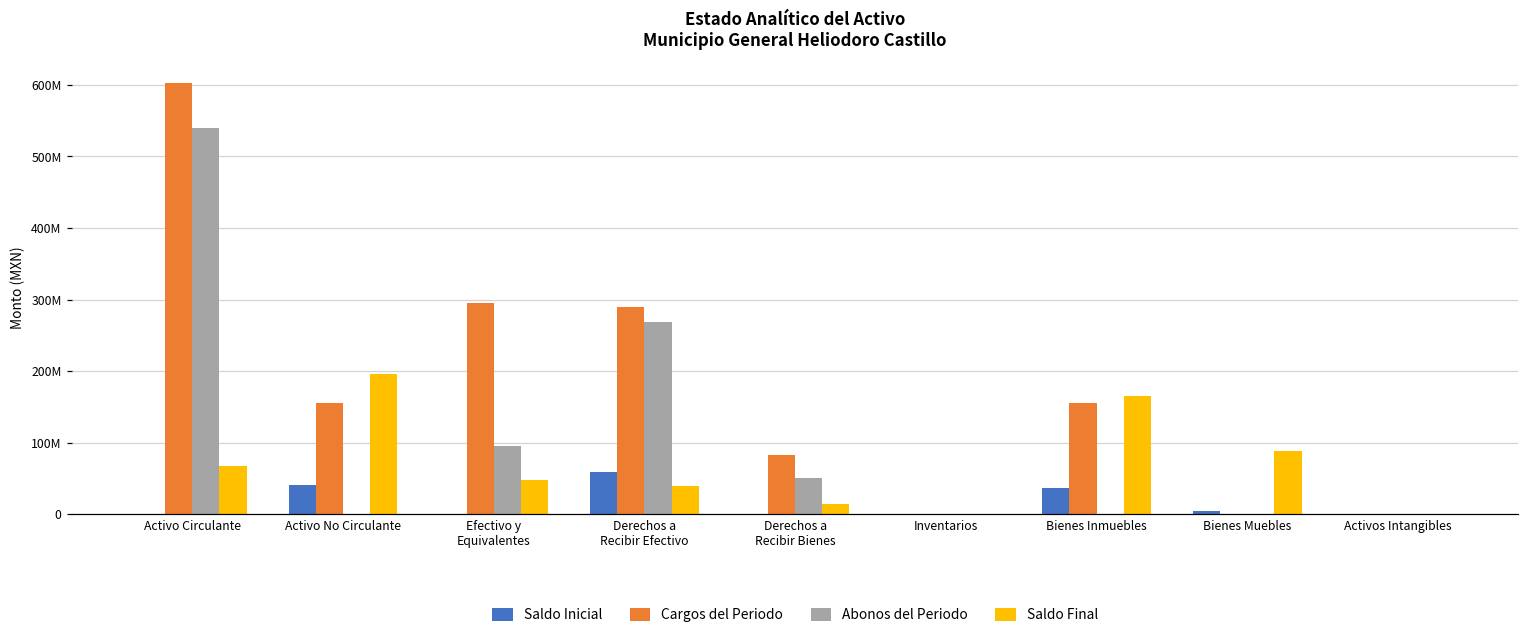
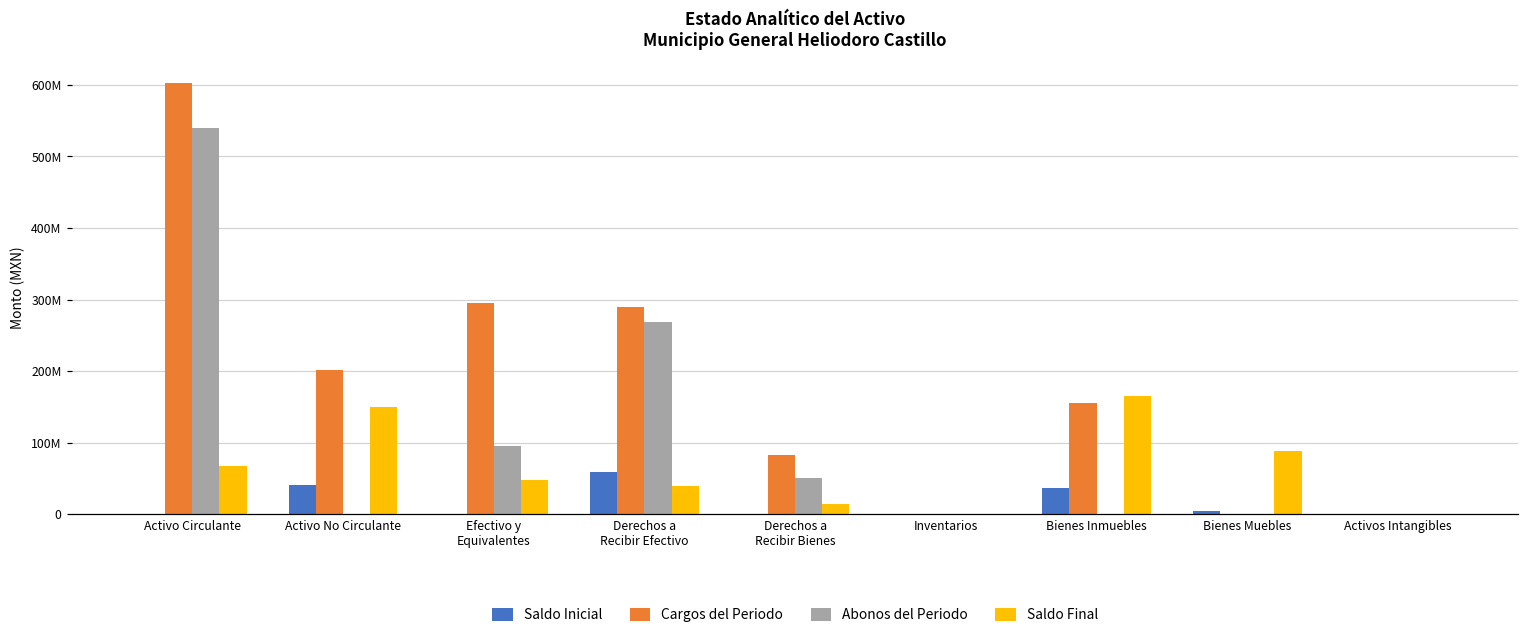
Cargos del Periodo, Activo No Circulante: 160000000 -> 200000000
Saldo Final, Activo No Circulante: 200000000 -> 150000000
